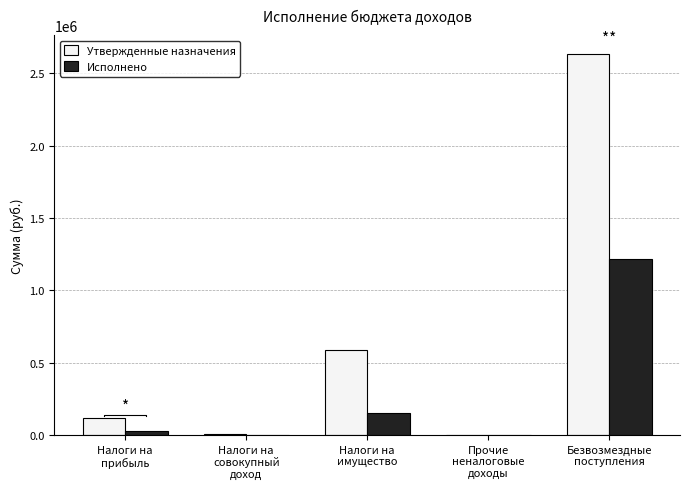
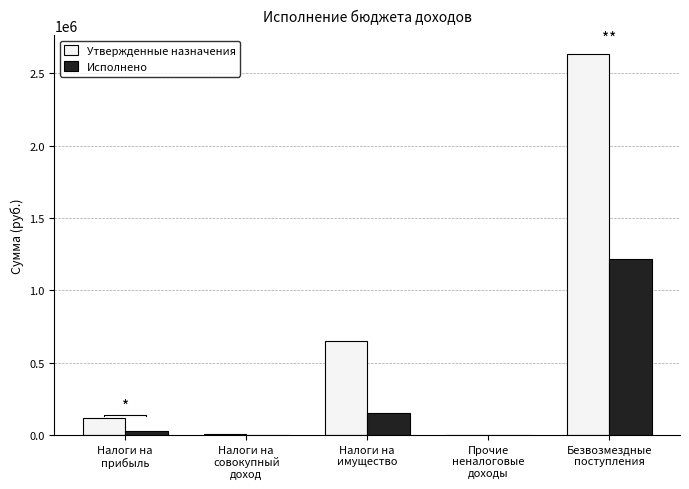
Утвержденные назначения, Налоги на имущество: 580000 -> 650000
